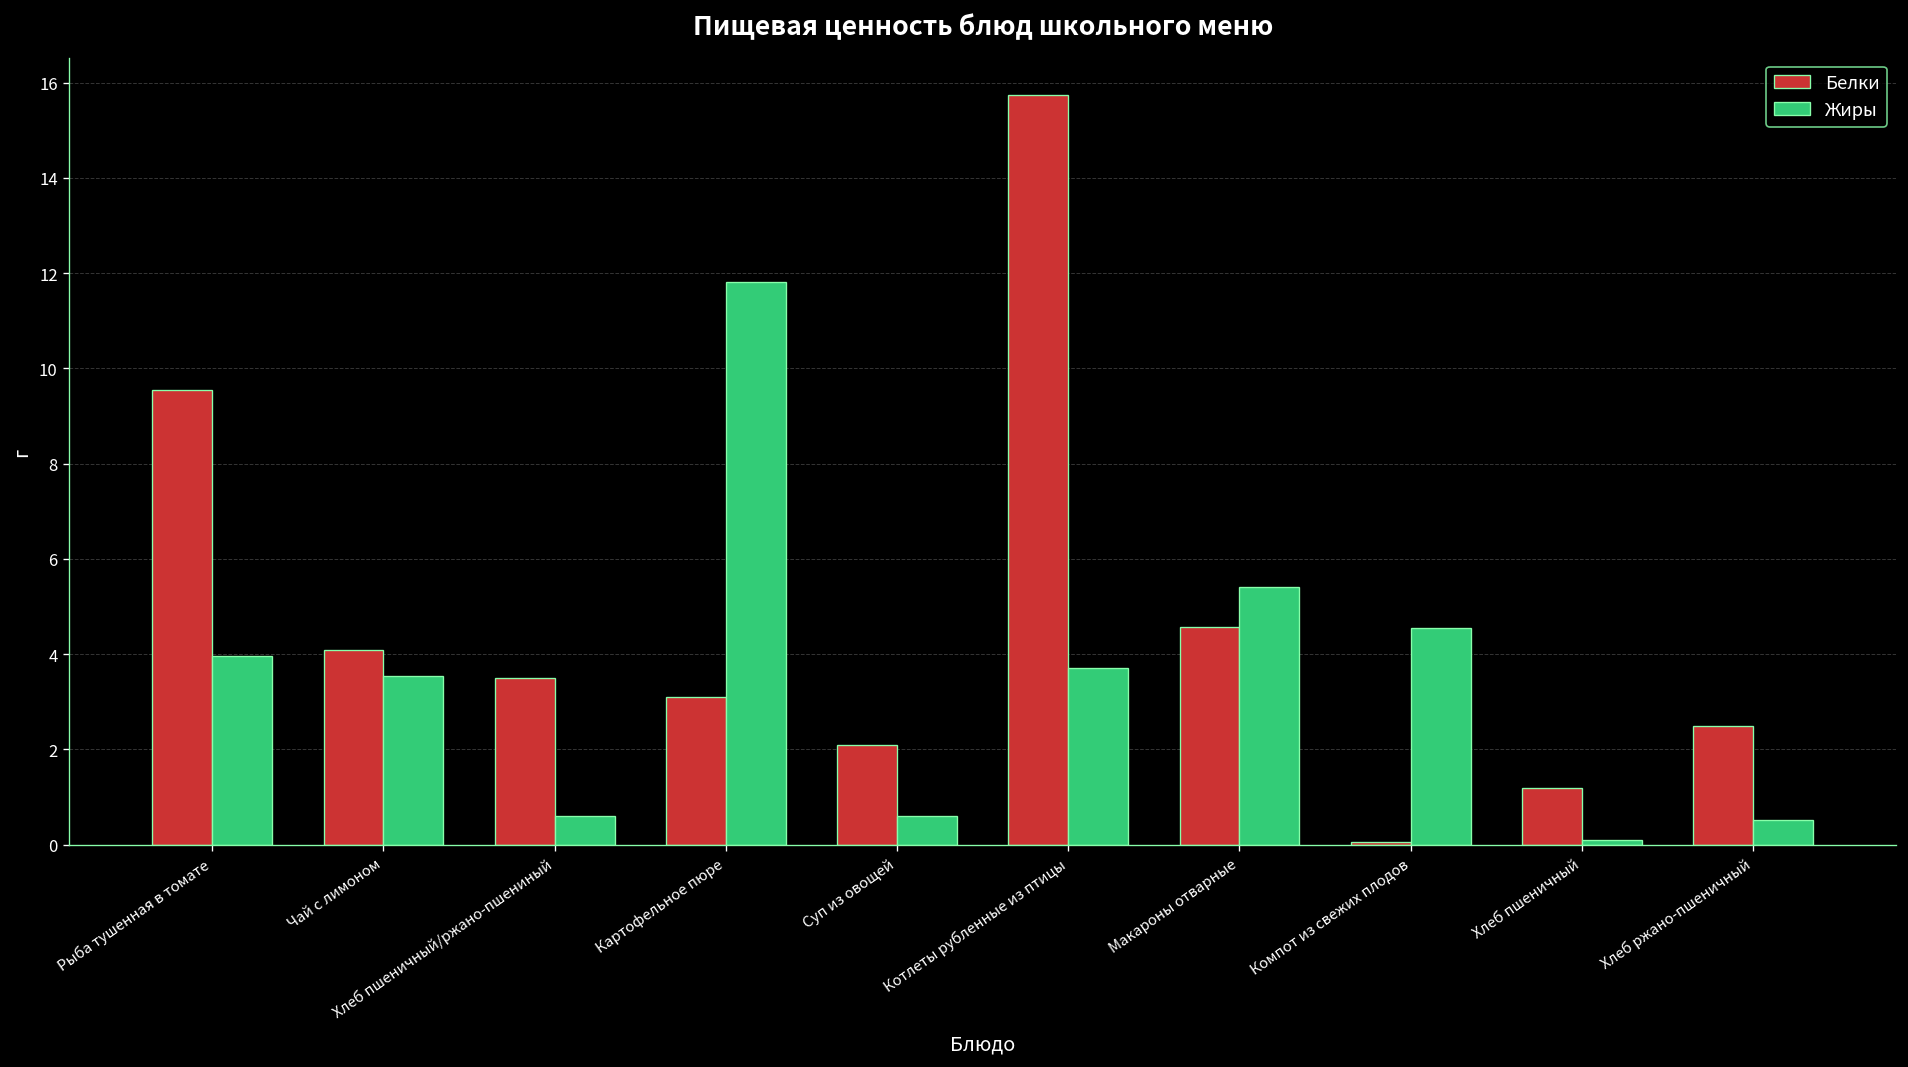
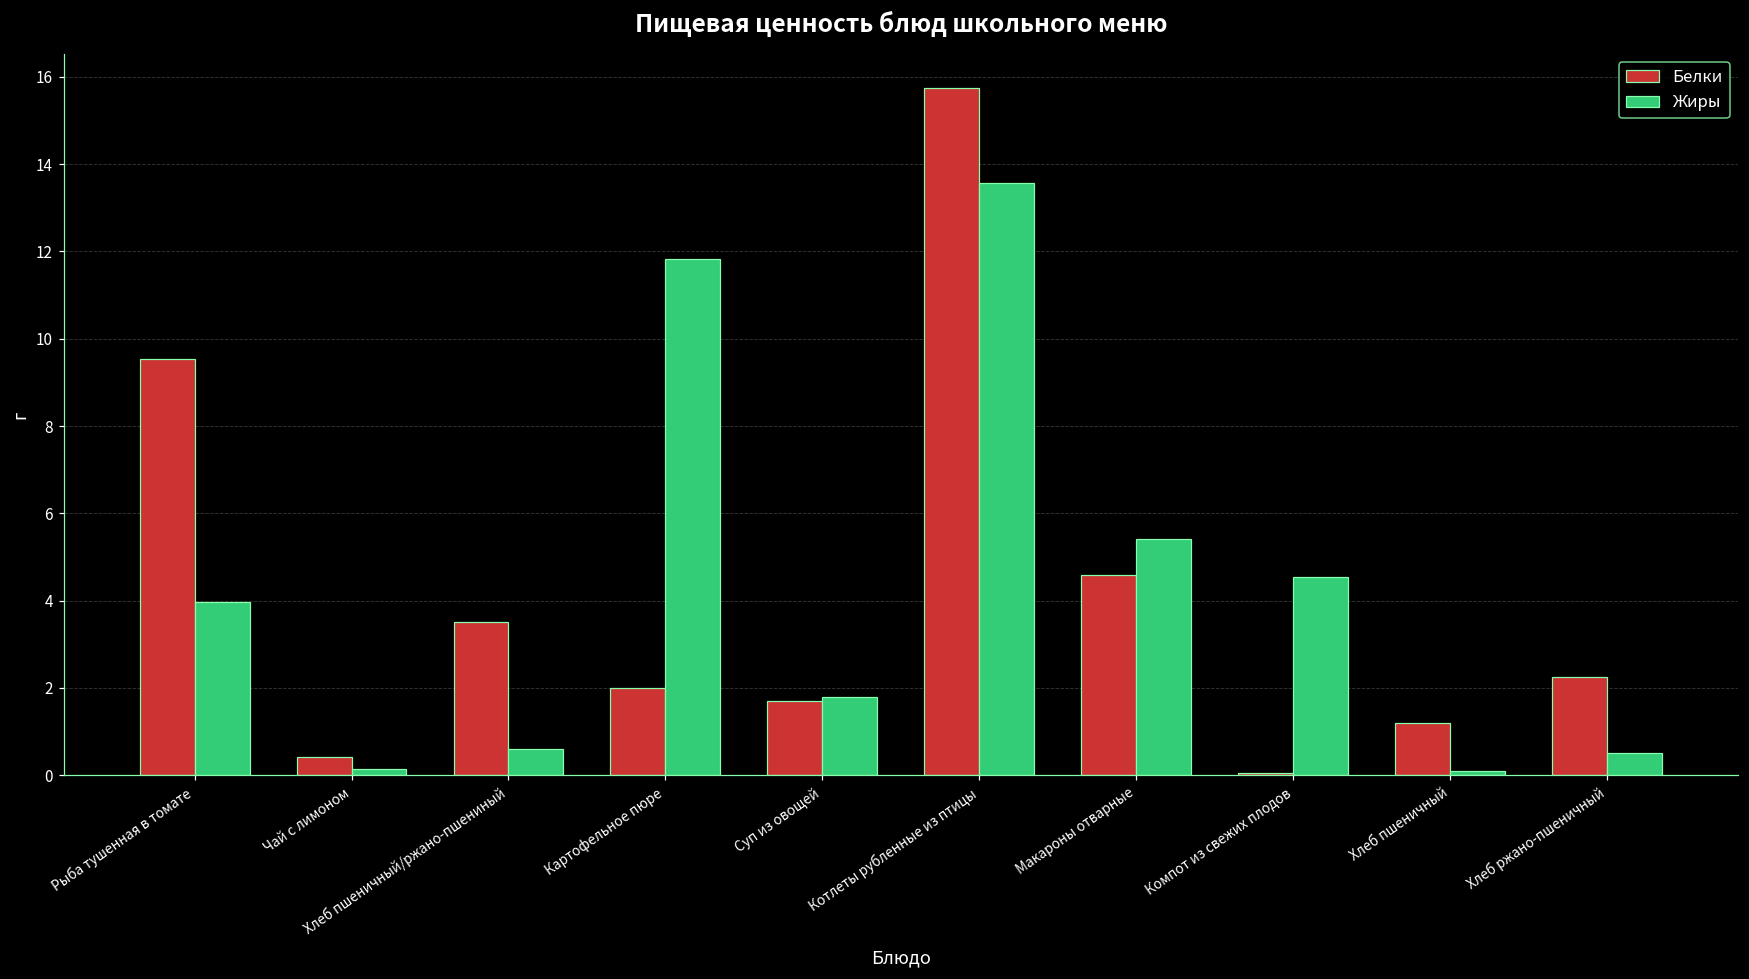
Белки, Чай с лимоном: 4.1 -> 0.4
Жиры, Чай с лимоном: 3.5 -> 0.1
Белки, Картофельное пюре: 3.1 -> 2.0
Белки, Суп из овощей: 2.1 -> 1.7
Жиры, Суп из овощей: 0.6 -> 1.8
Жиры, Котлеты рубленные из птицы: 3.7 -> 13.6
Белки, Хлеб ржано-пшеничный: 2.5 -> 2.2
